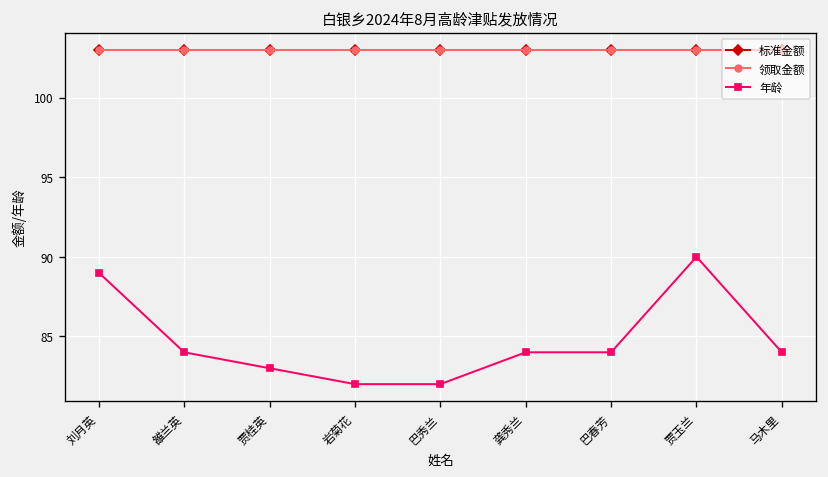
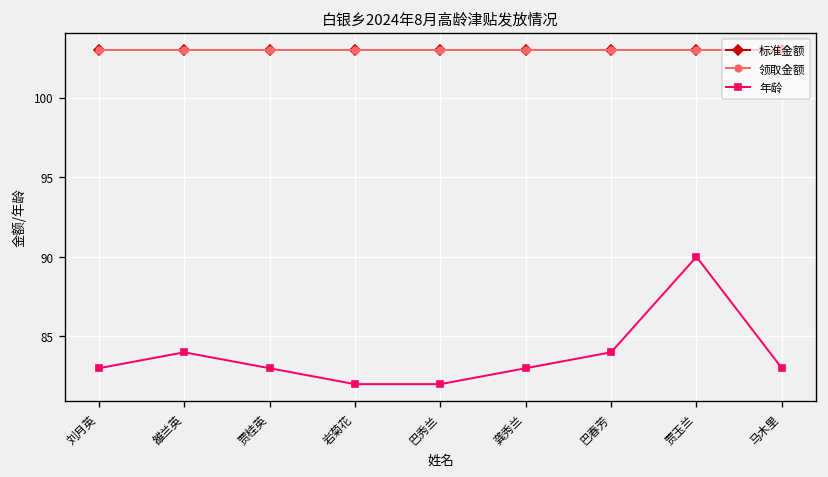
年龄, 刘月英: 89 -> 83
年龄, 龚秀兰: 84 -> 83
年龄, 马木里: 84 -> 83
